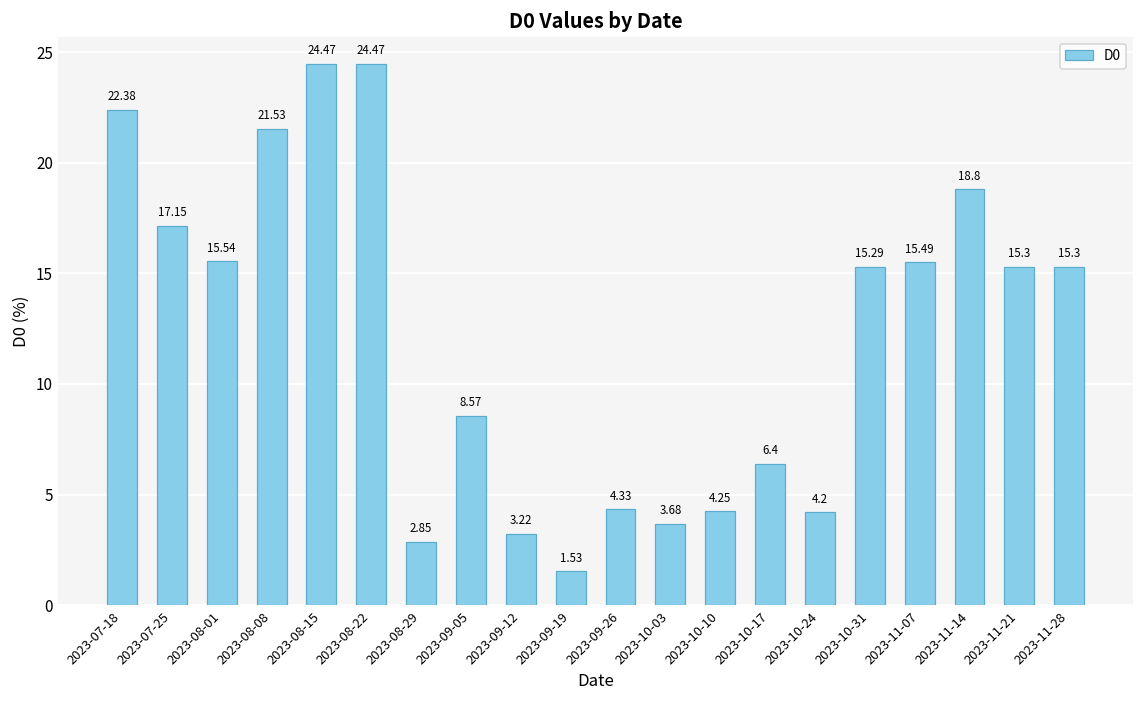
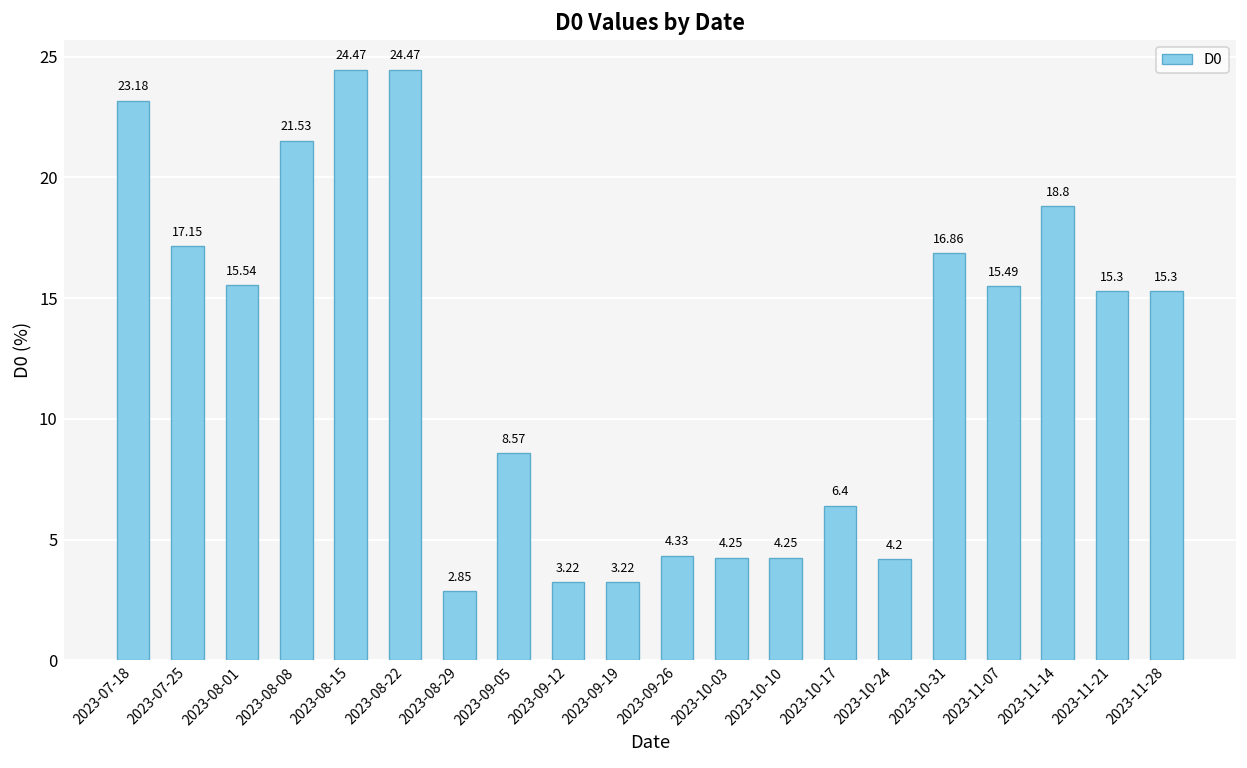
2023-07-18: 22.38 -> 23.18
2023-09-19: 1.53 -> 3.22
2023-10-03: 3.68 -> 4.25
2023-10-31: 15.29 -> 16.86
